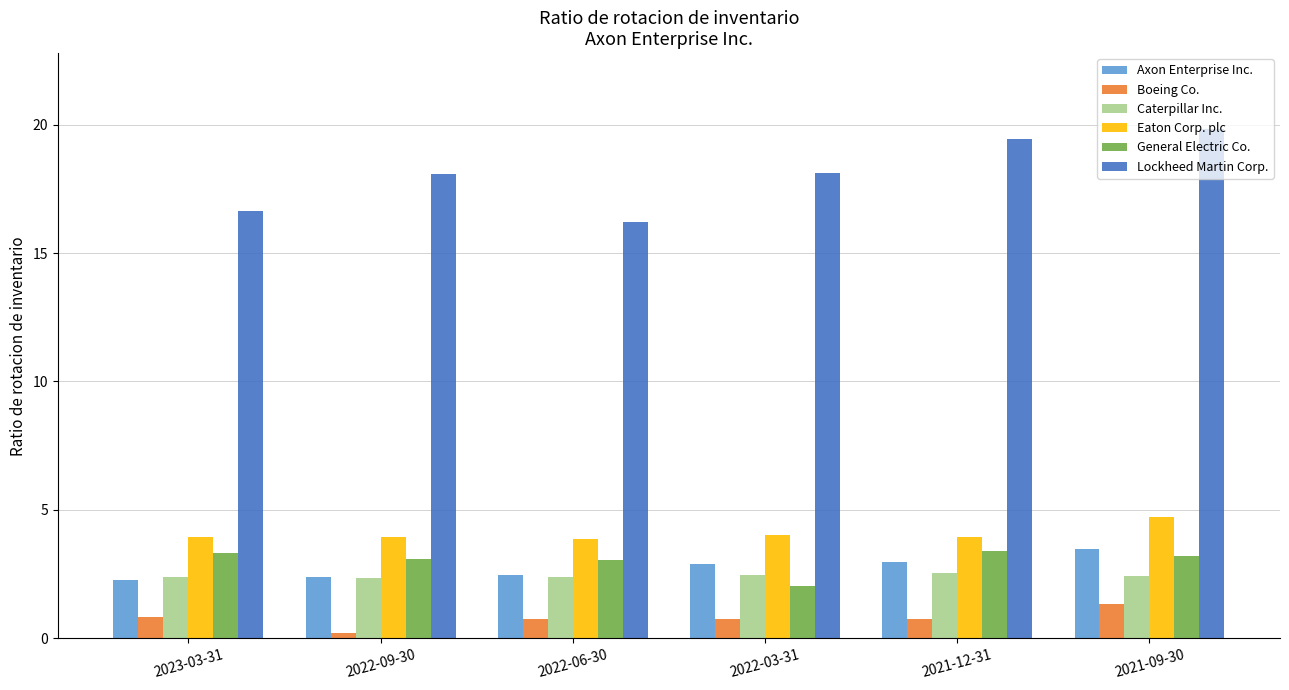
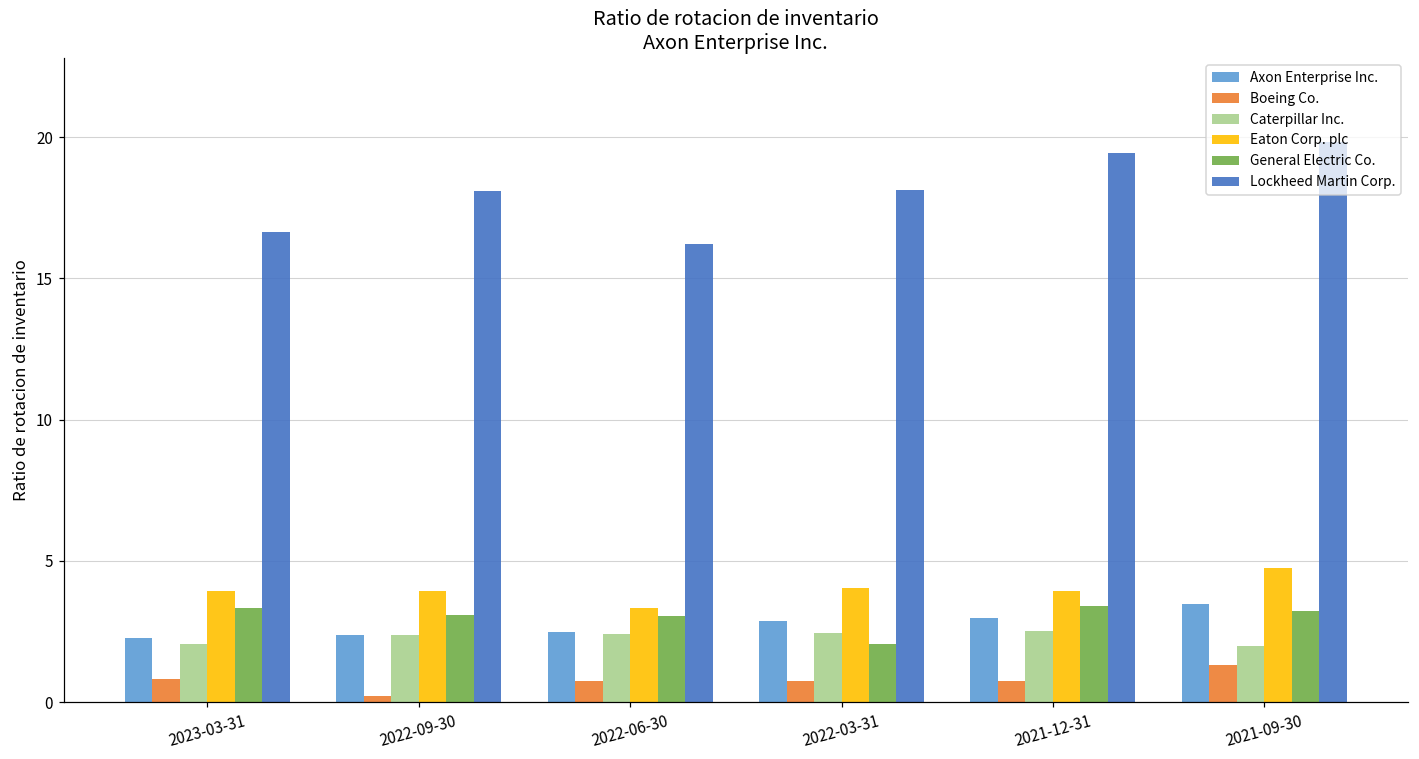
Caterpillar Inc., 2023-03-31: 2.4 -> 2.1
Eaton Corp. plc, 2022-06-30: 3.9 -> 3.3
Caterpillar Inc., 2021-09-30: 2.4 -> 2.0
